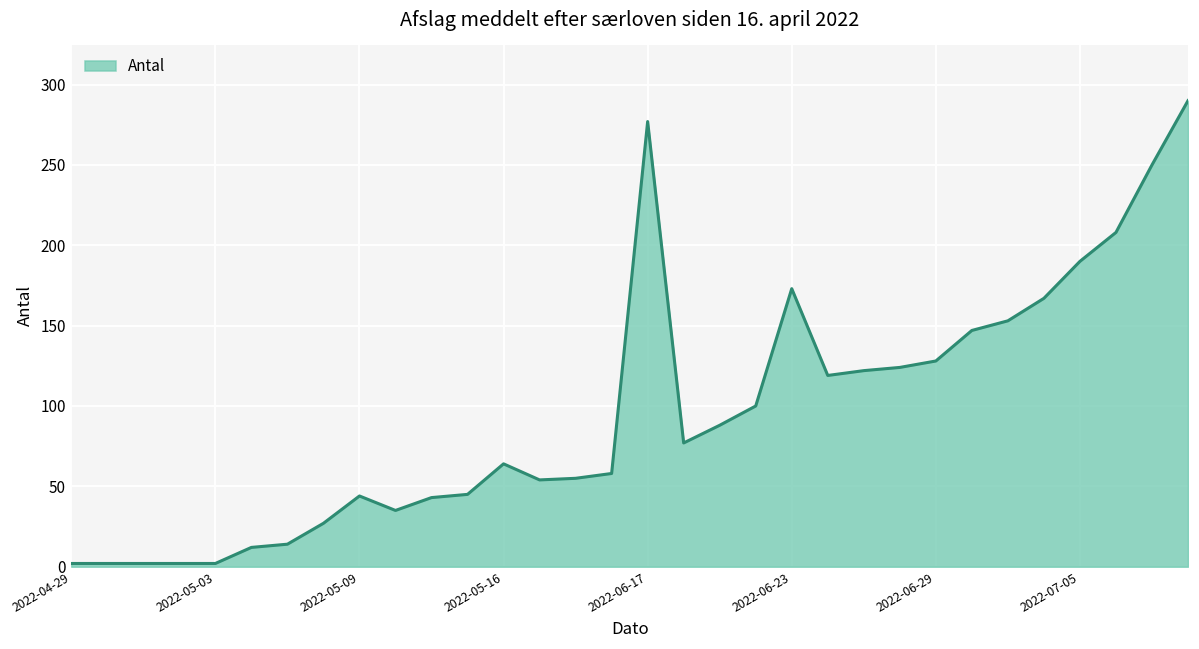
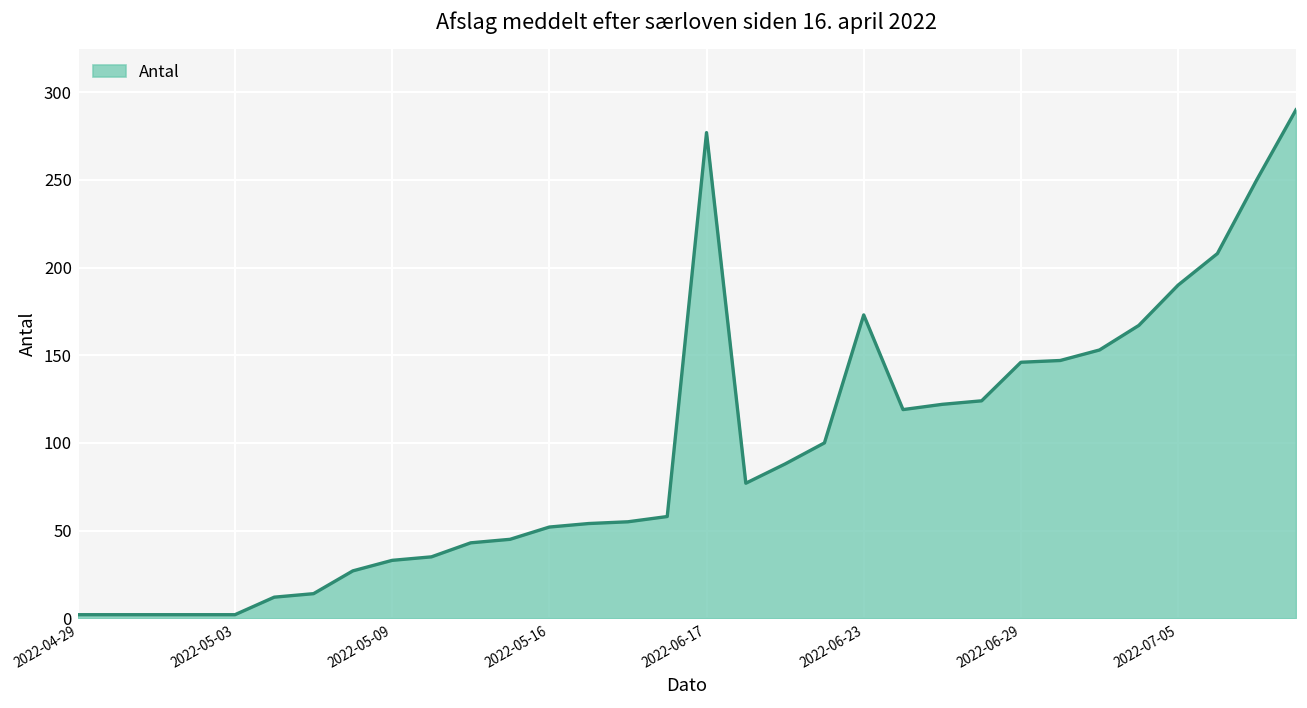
2022-05-09: 44 -> 33
2022-05-16: 64 -> 52
2022-06-29: 128 -> 146
